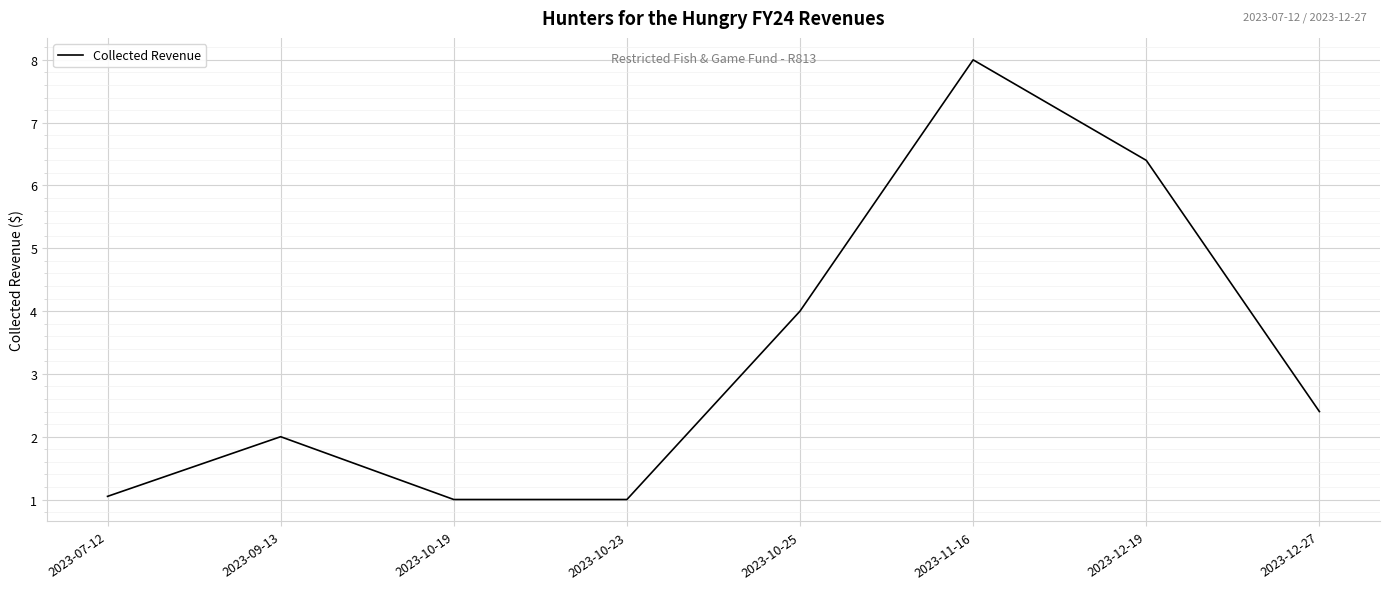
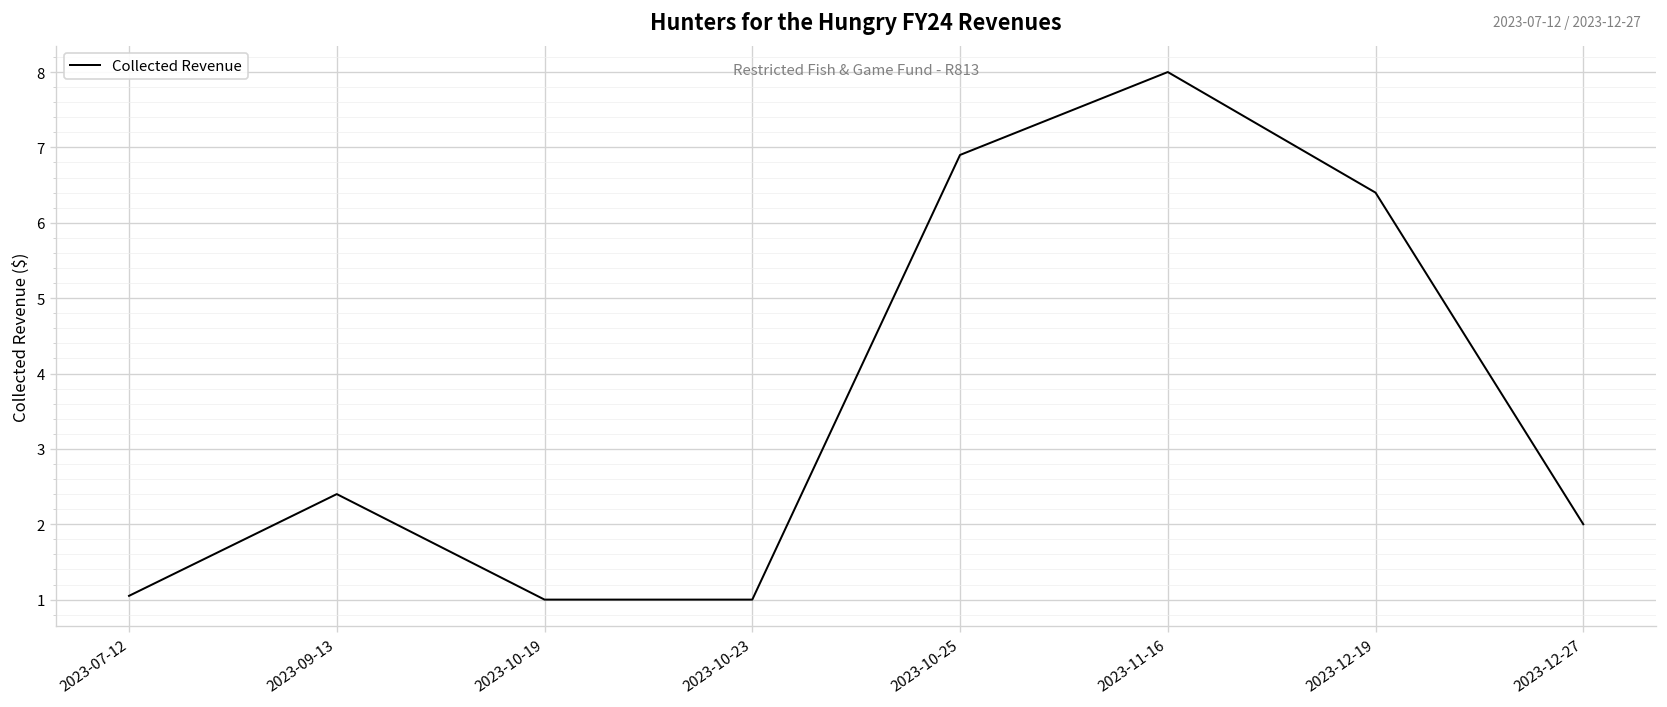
2023-09-13: 2.0 -> 2.4
2023-10-25: 4.0 -> 6.9
2023-12-27: 2.4 -> 2.0
